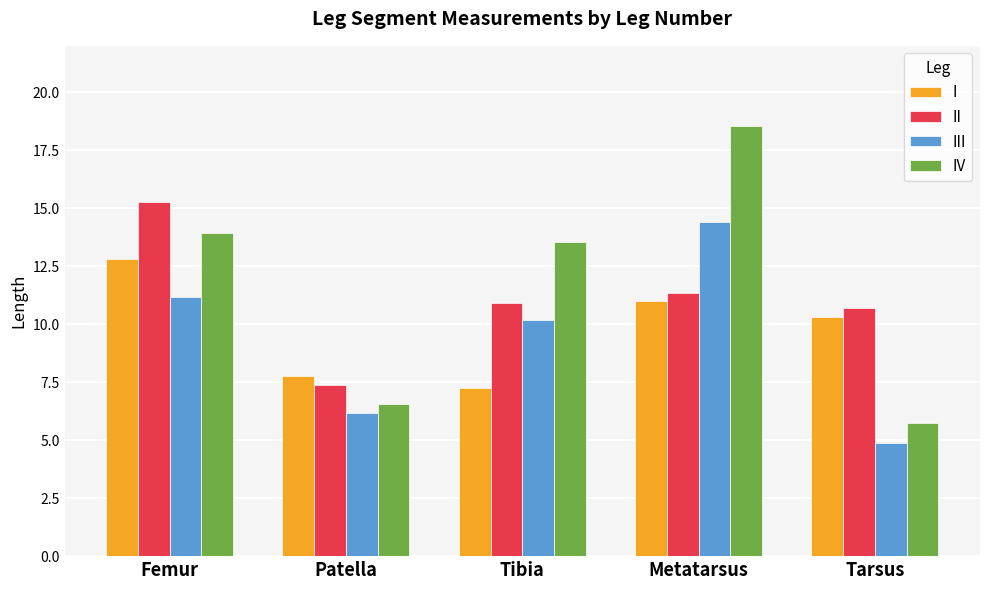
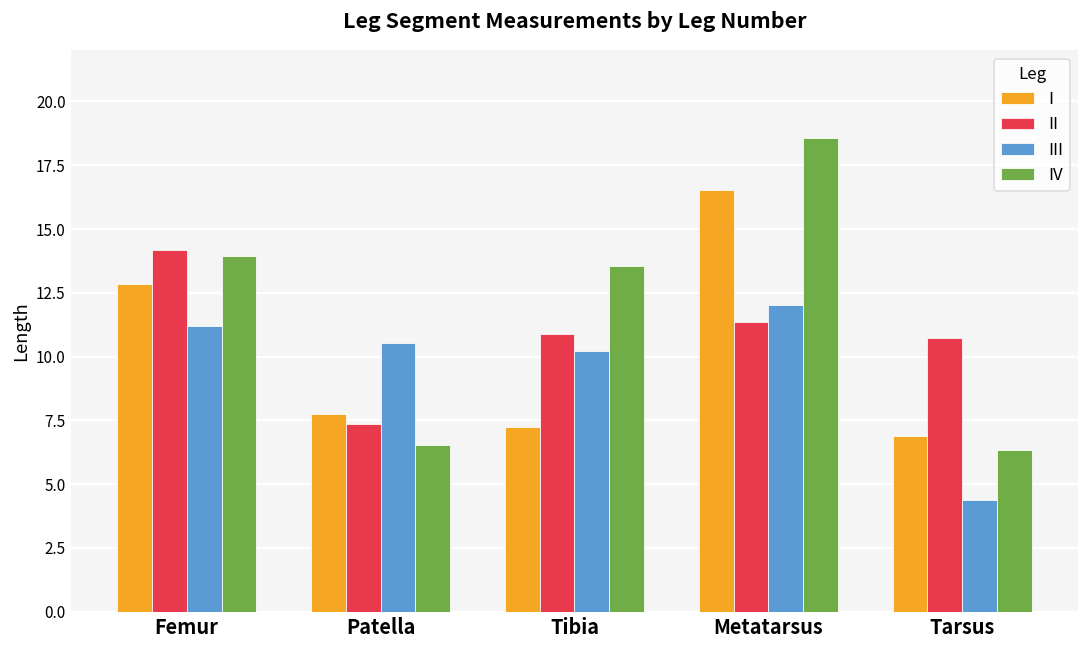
II, Femur: 15.3 -> 14.2
III, Patella: 6.2 -> 10.5
I, Metatarsus: 11.0 -> 16.5
III, Metatarsus: 14.4 -> 12.0
I, Tarsus: 10.3 -> 6.9
III, Tarsus: 4.9 -> 4.4
IV, Tarsus: 5.7 -> 6.3
